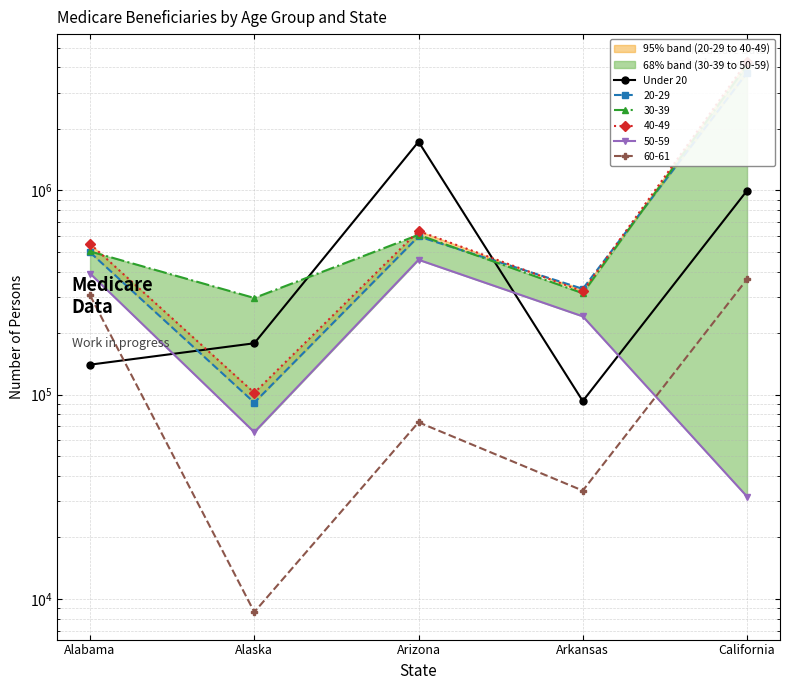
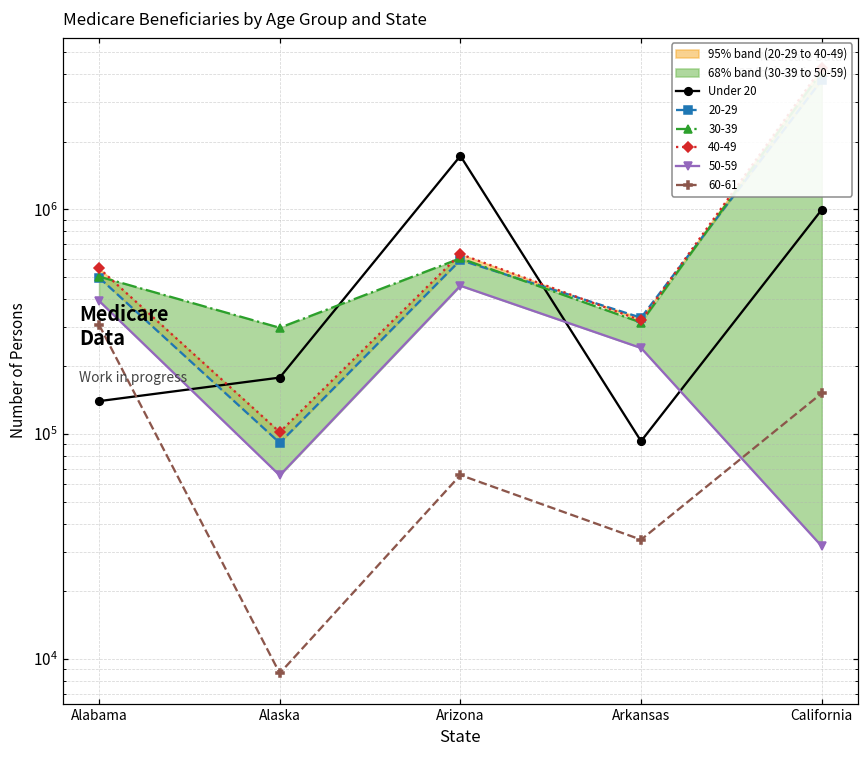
60-61, Arizona: 73000 -> 66000
60-61, California: 370000 -> 150000
